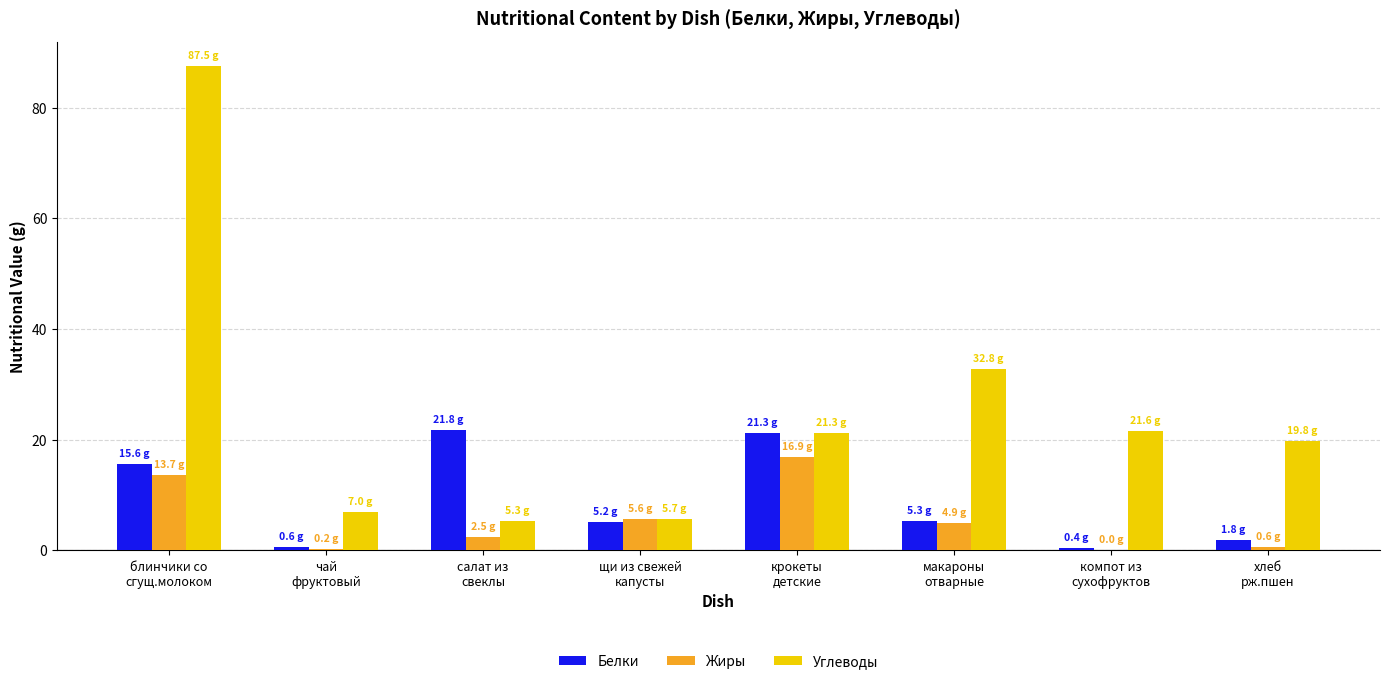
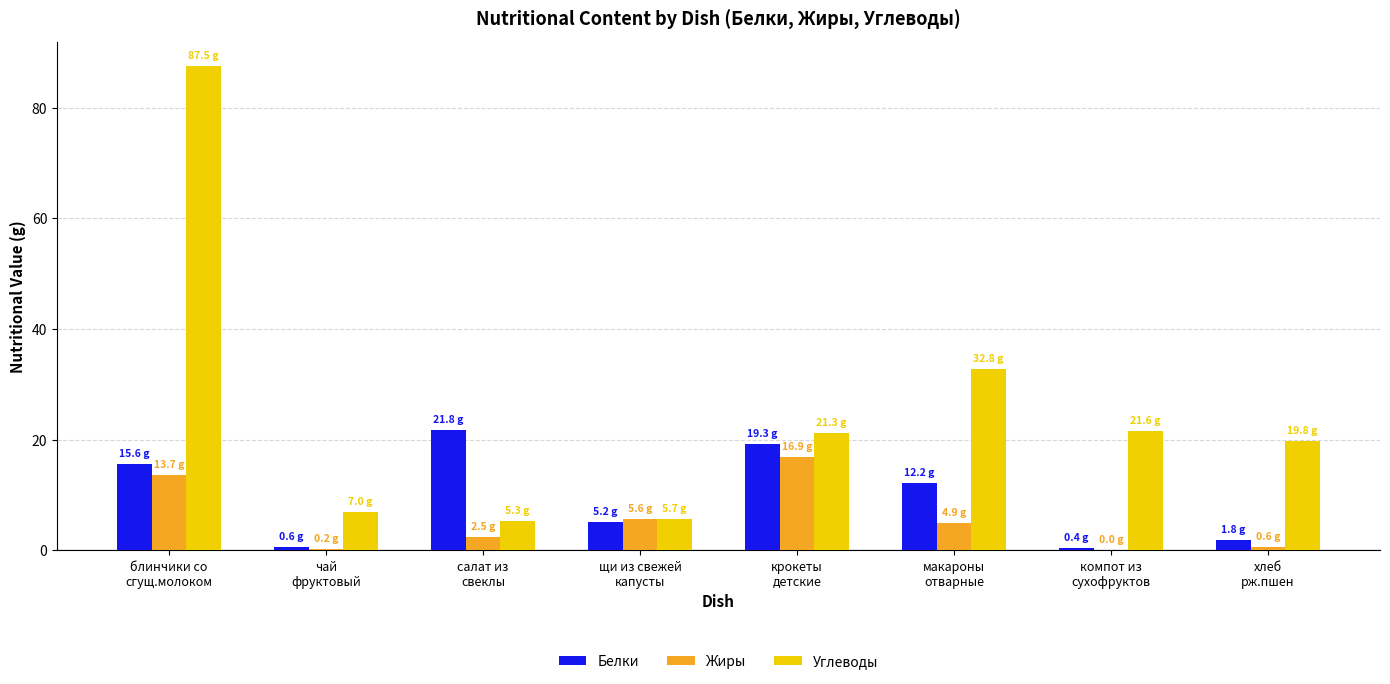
Белки, крокеты детские: 21.3 -> 19.3
Белки, макароны отварные: 5.3 -> 12.2
